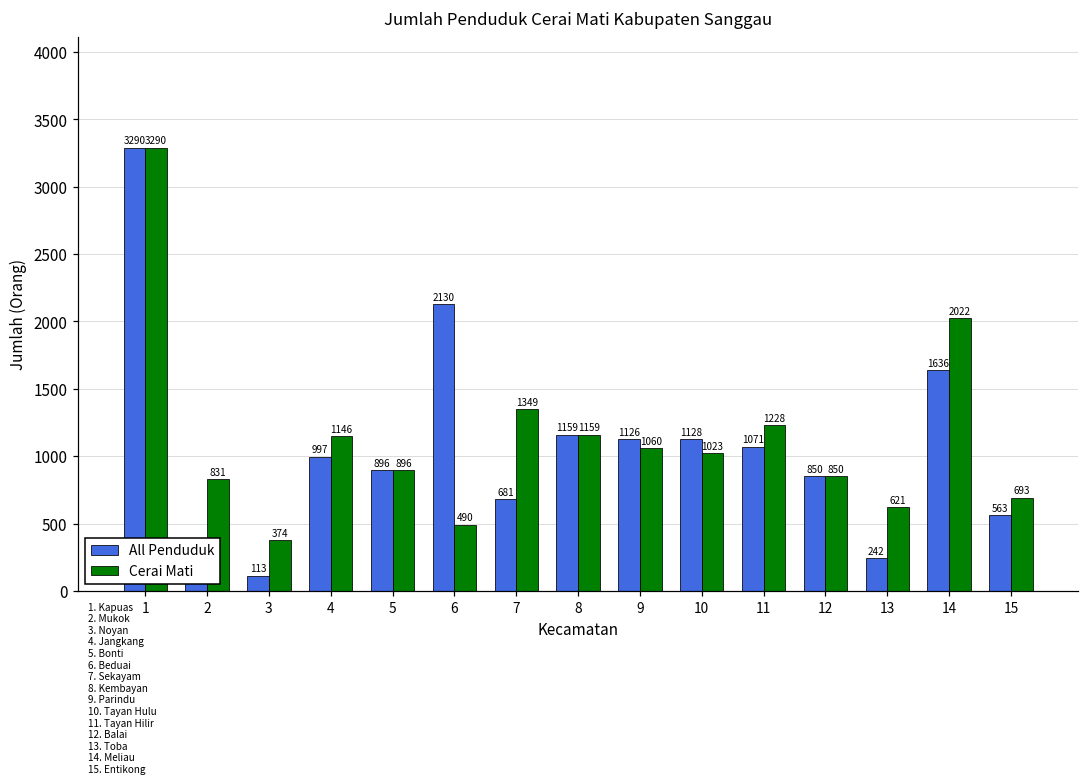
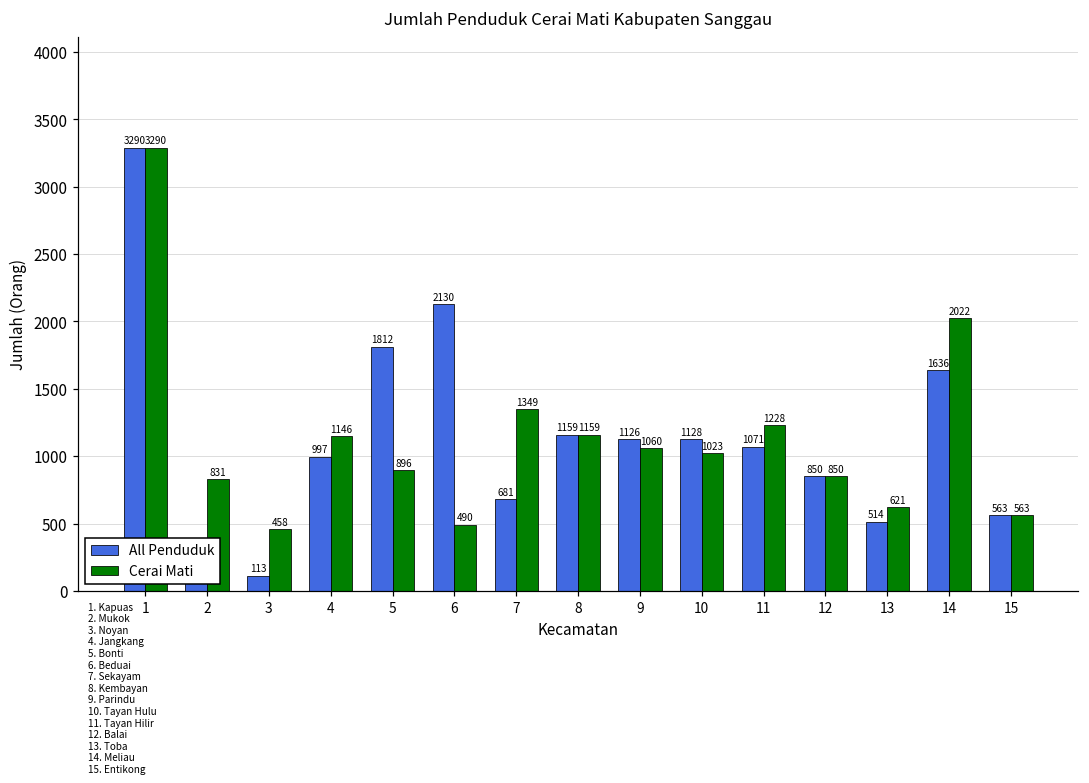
Cerai Mati, 3: 374 -> 458
All Penduduk, 5: 896 -> 1812
All Penduduk, 13: 242 -> 514
Cerai Mati, 15: 693 -> 563
